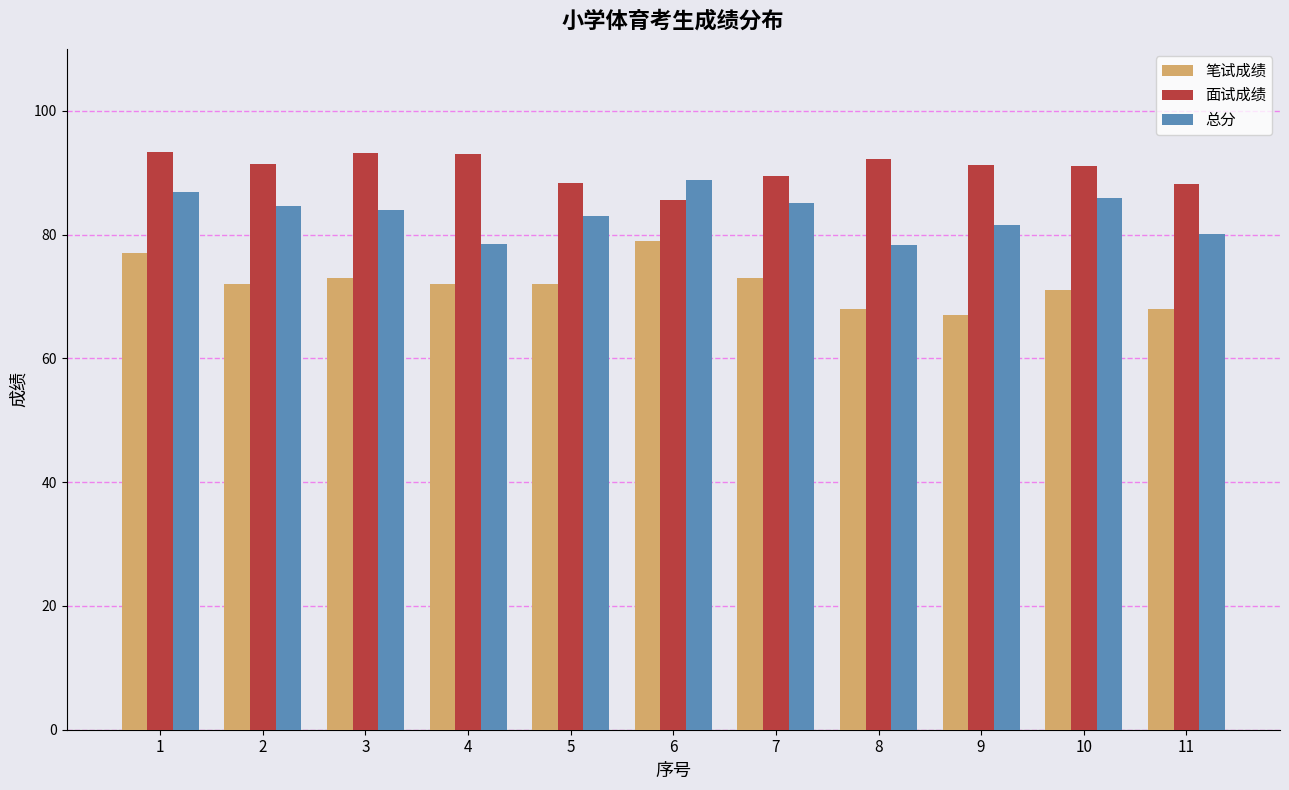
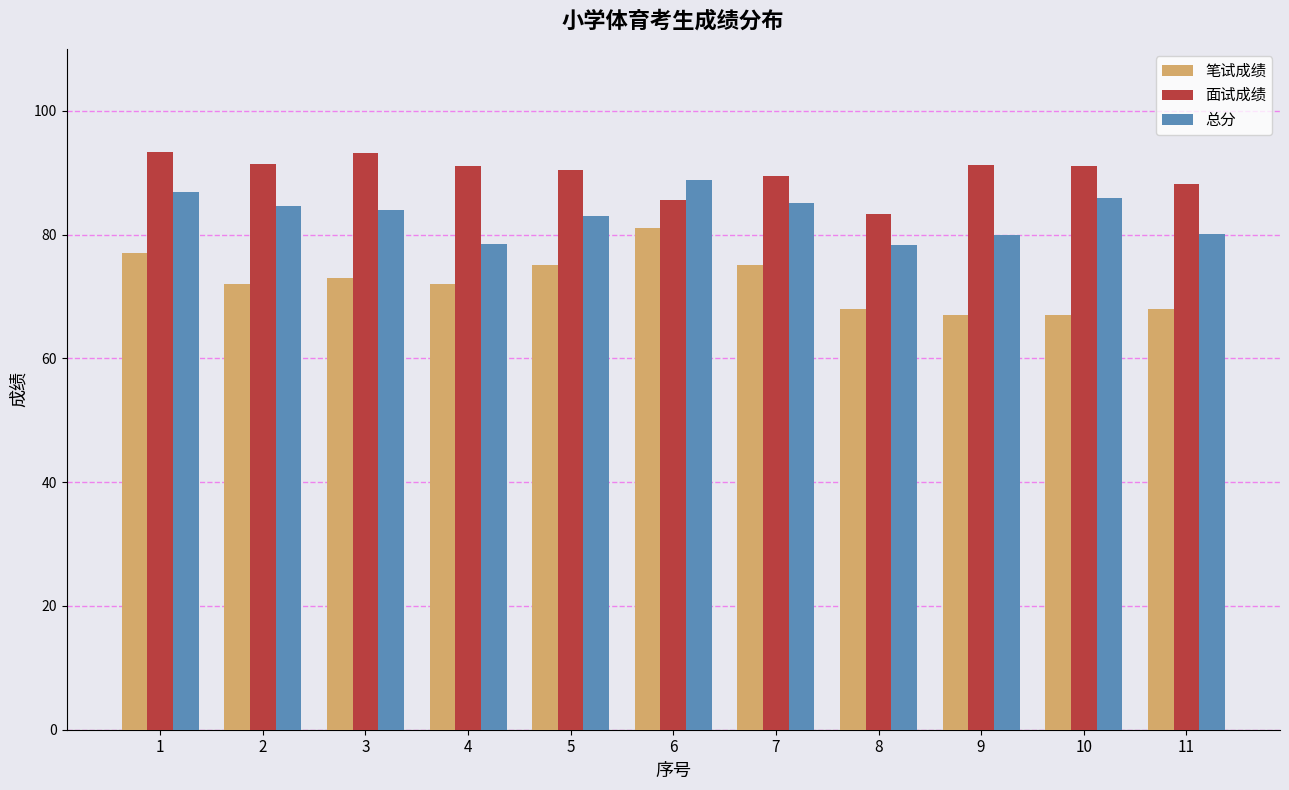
面试成绩, 4: 93 -> 91
笔试成绩, 5: 72 -> 75
面试成绩, 5: 88 -> 90
笔试成绩, 6: 79 -> 81
笔试成绩, 7: 73 -> 75
面试成绩, 8: 92 -> 83
总分, 9: 82 -> 80
笔试成绩, 10: 71 -> 67
